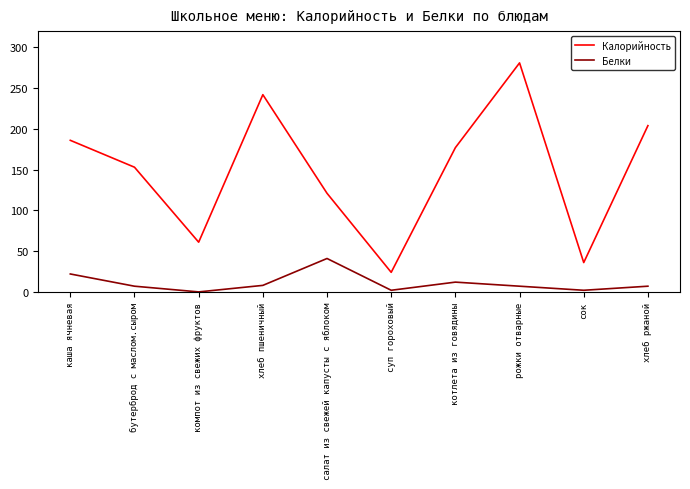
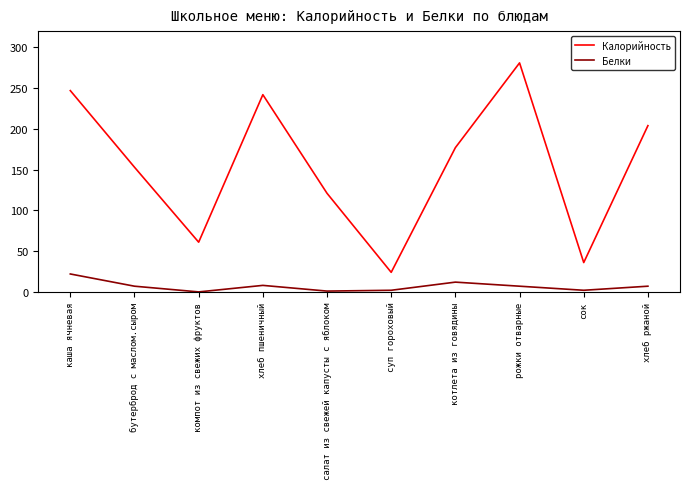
Калорийность, каша ячневая: 190 -> 250
Белки, салат из свежей капусты с яблоком: 40 -> 0
